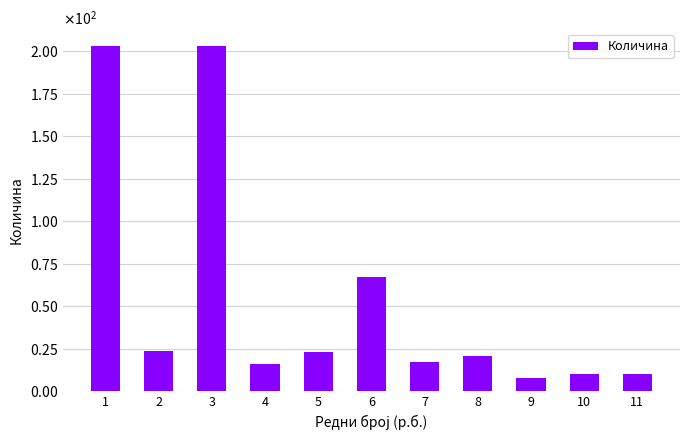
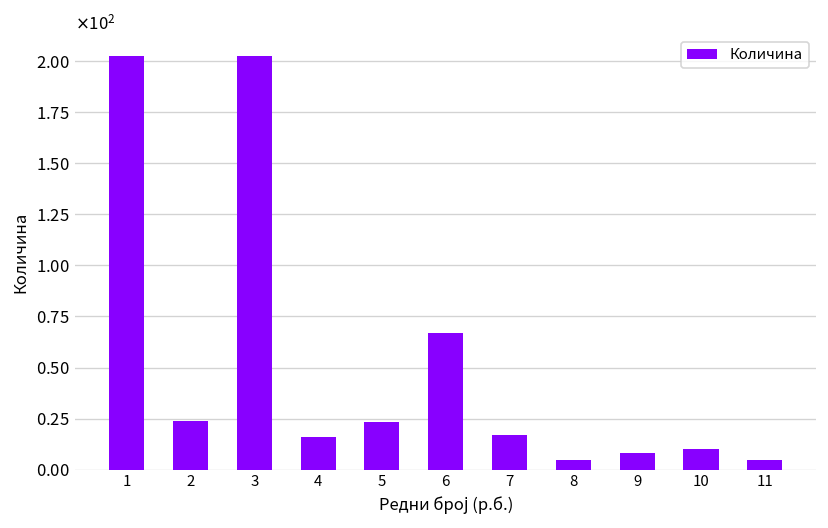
8: 21 -> 5
11: 10 -> 5
